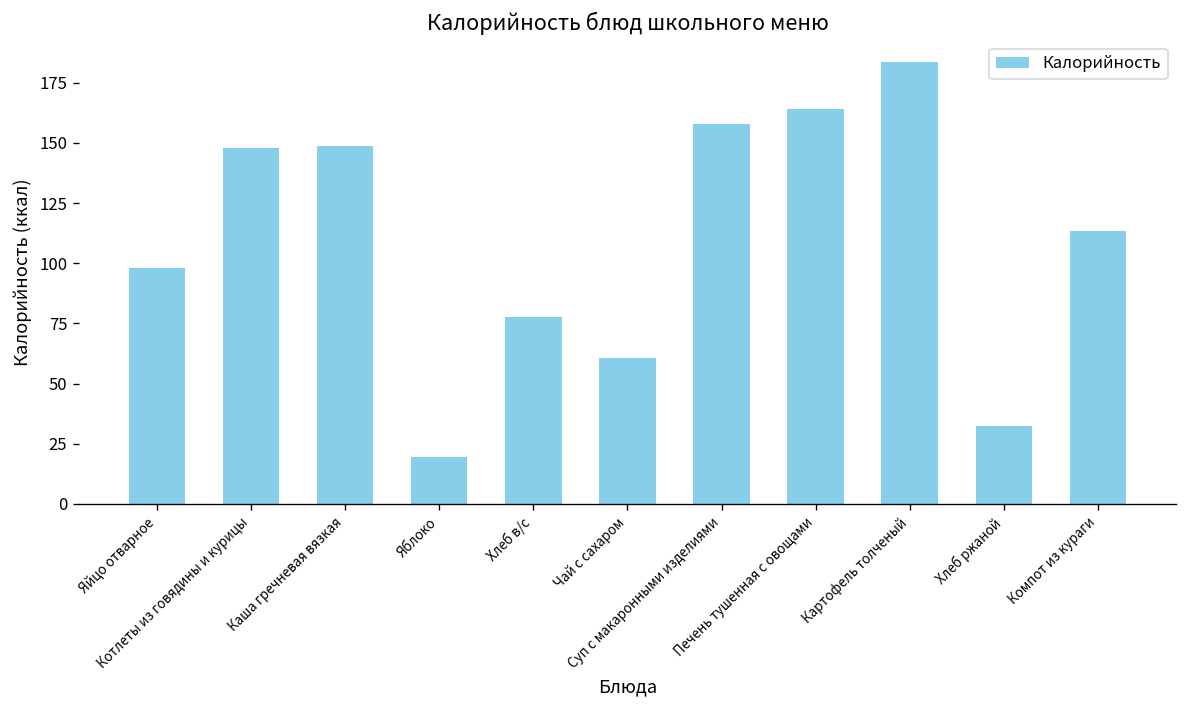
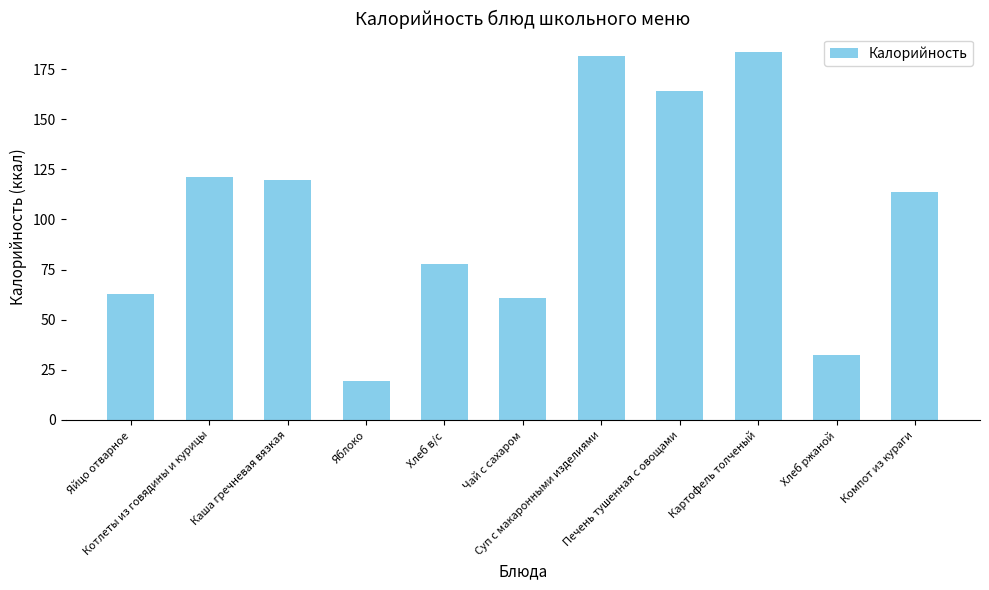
Яйцо отварное: 98 -> 63
Котлеты из говядины и курицы: 148 -> 121
Каша гречневая вязкая: 149 -> 120
Суп с макаронными изделиями: 158 -> 182
